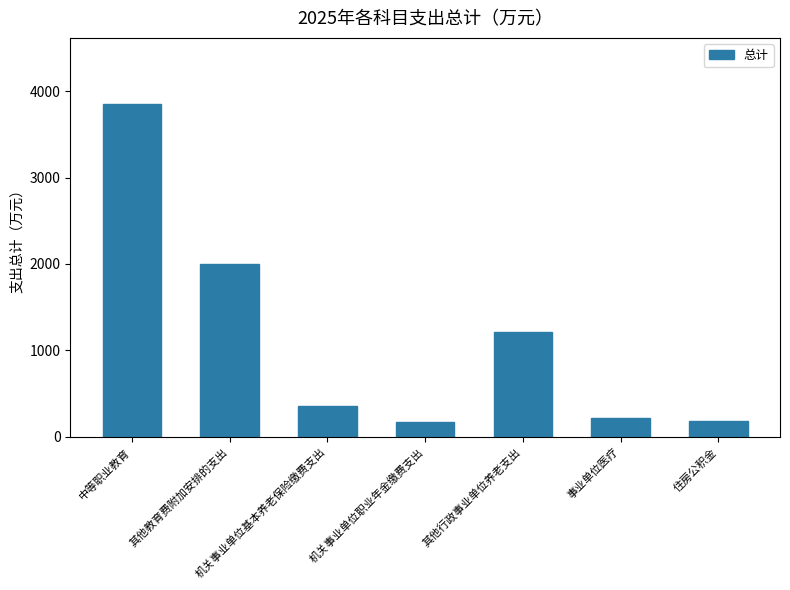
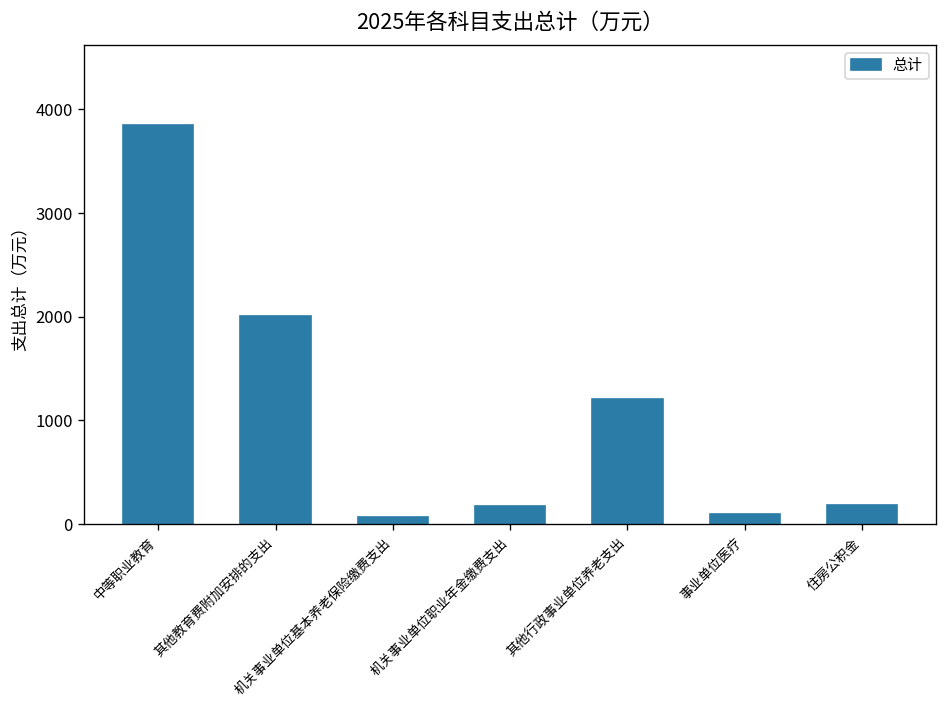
机关事业单位基本养老保险缴费支出: 400 -> 100
事业单位医疗: 200 -> 100
